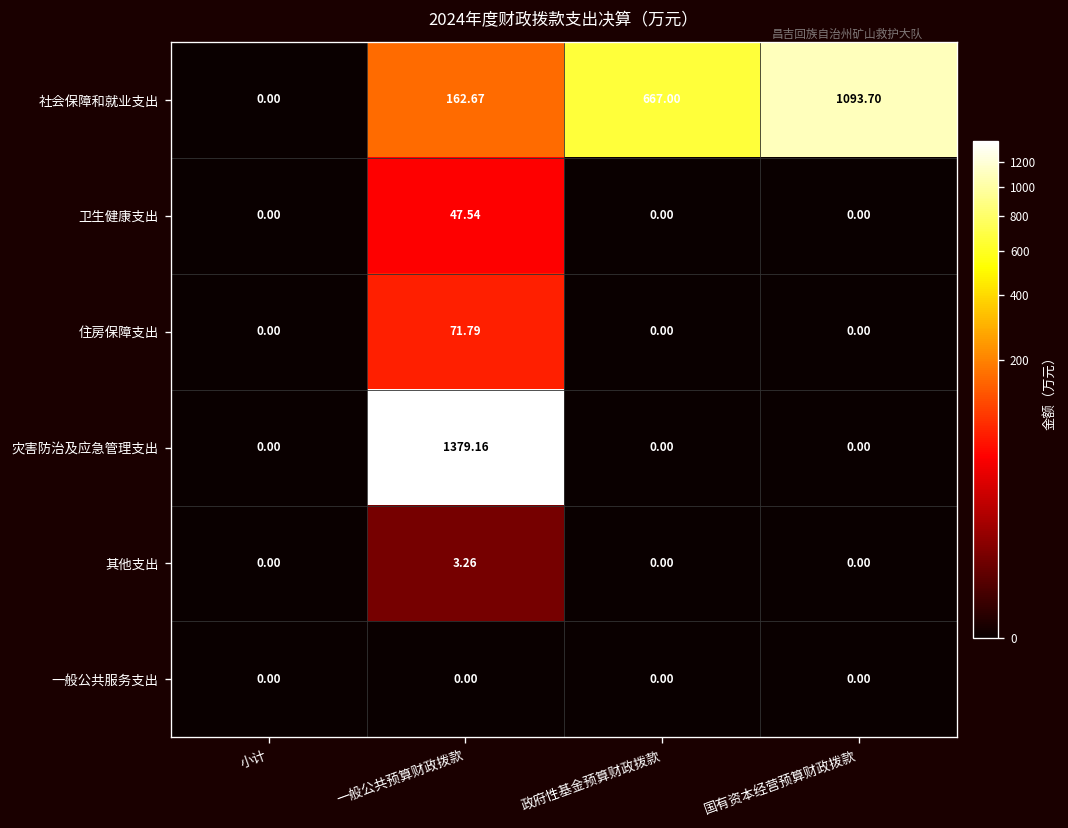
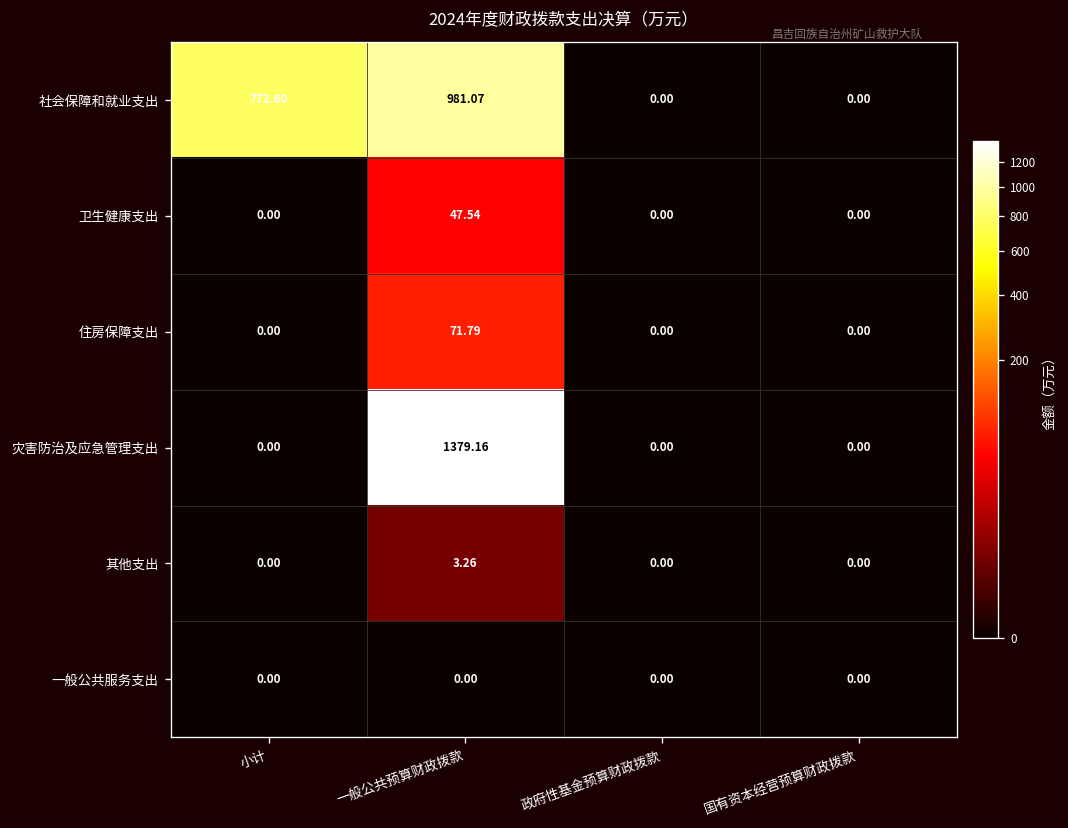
社会保障和就业支出, 小计: 0.00 -> 772.60
社会保障和就业支出, 一般公共预算财政拨款: 162.67 -> 981.07
社会保障和就业支出, 政府性基金预算财政拨款: 667.00 -> 0.00
社会保障和就业支出, 国有资本经营预算财政拨款: 1093.70 -> 0.00
